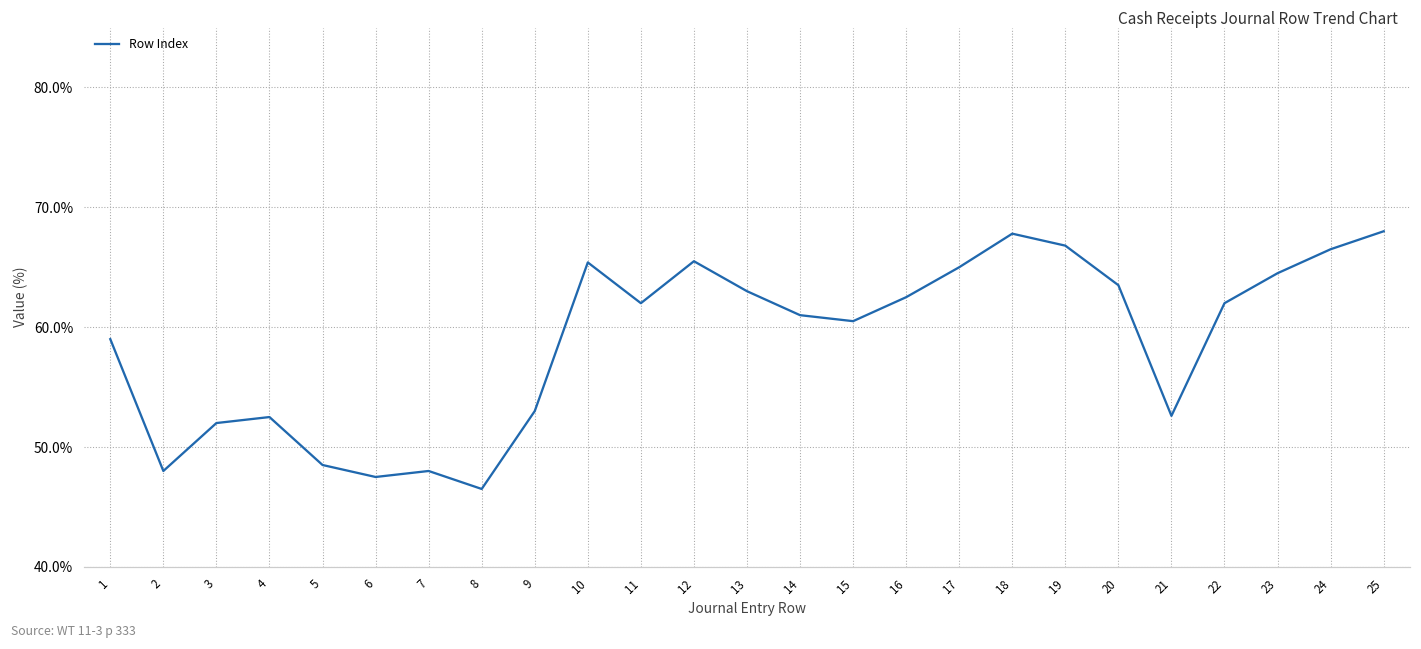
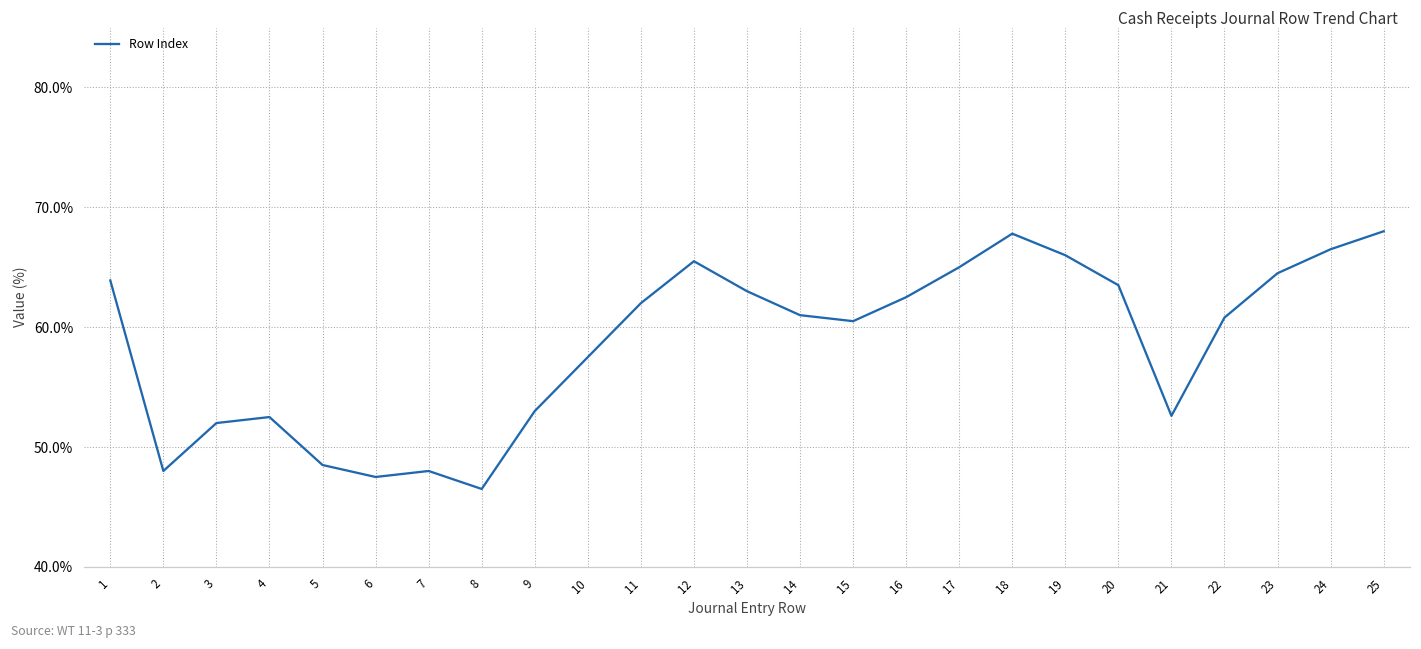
1: 59.0% -> 63.9%
10: 65.4% -> 57.5%
19: 66.8% -> 66.0%
22: 62.0% -> 60.8%
